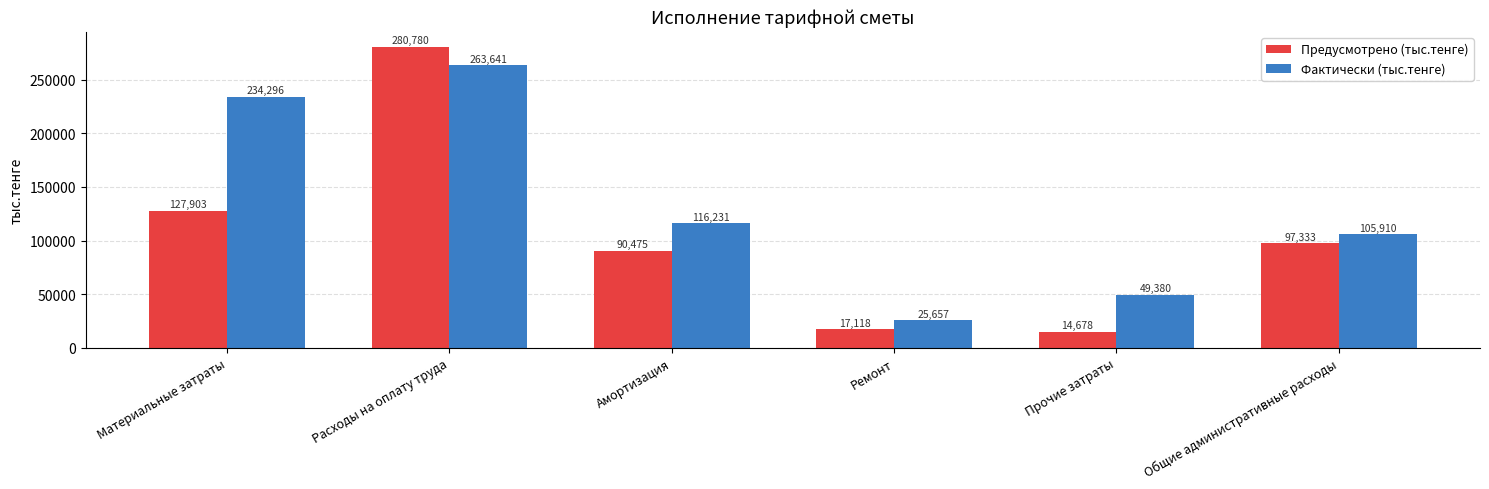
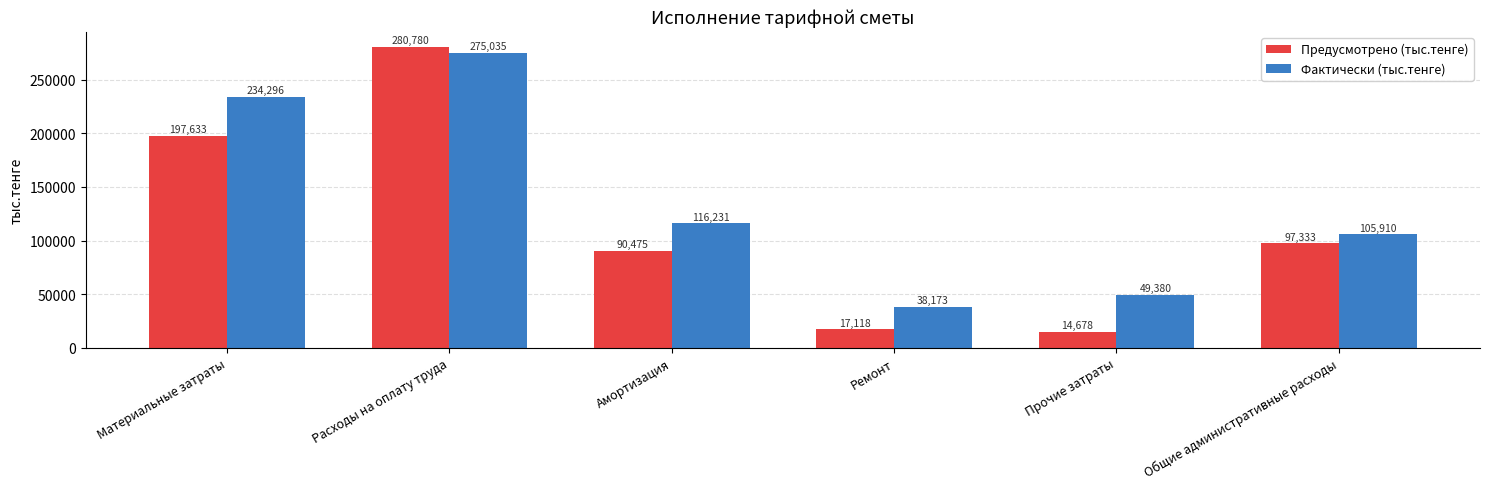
Предусмотрено (тыс.тенге), Материальные затраты: 127,903 -> 197,633
Фактически (тыс.тенге), Расходы на оплату труда: 263,641 -> 275,035
Фактически (тыс.тенге), Ремонт: 25,657 -> 38,173
